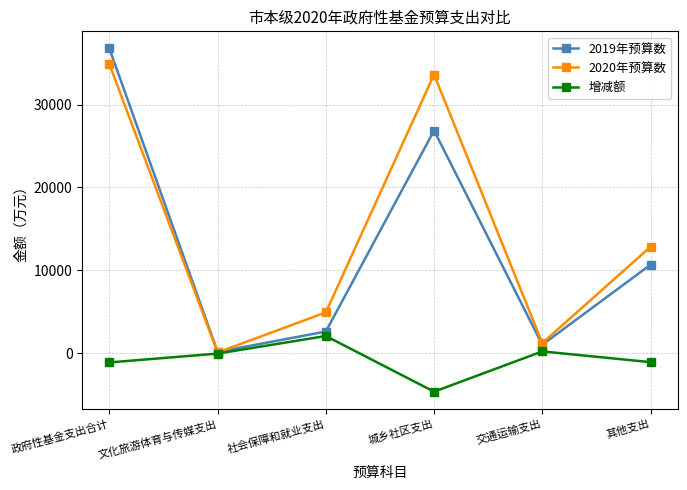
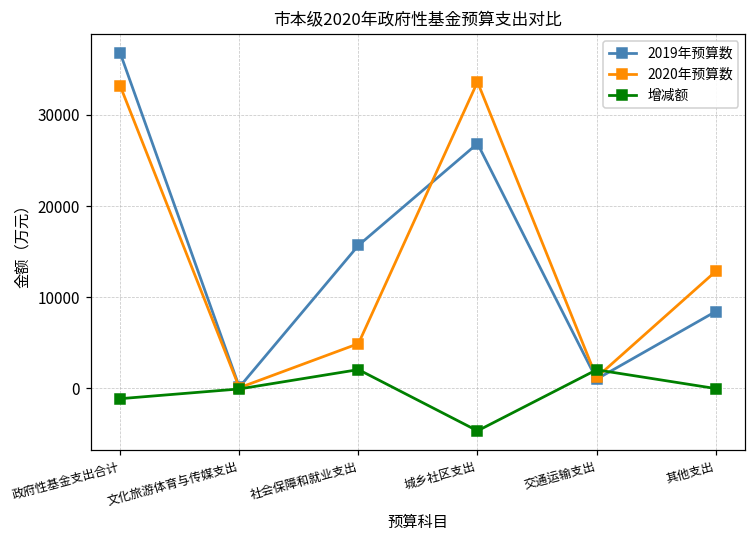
2020年预算数, 政府性基金支出合计: 35000 -> 33000
2019年预算数, 社会保障和就业支出: 3000 -> 16000
增减额, 交通运输支出: 0 -> 2000
2019年预算数, 其他支出: 11000 -> 8000
增减额, 其他支出: -1000 -> 0
